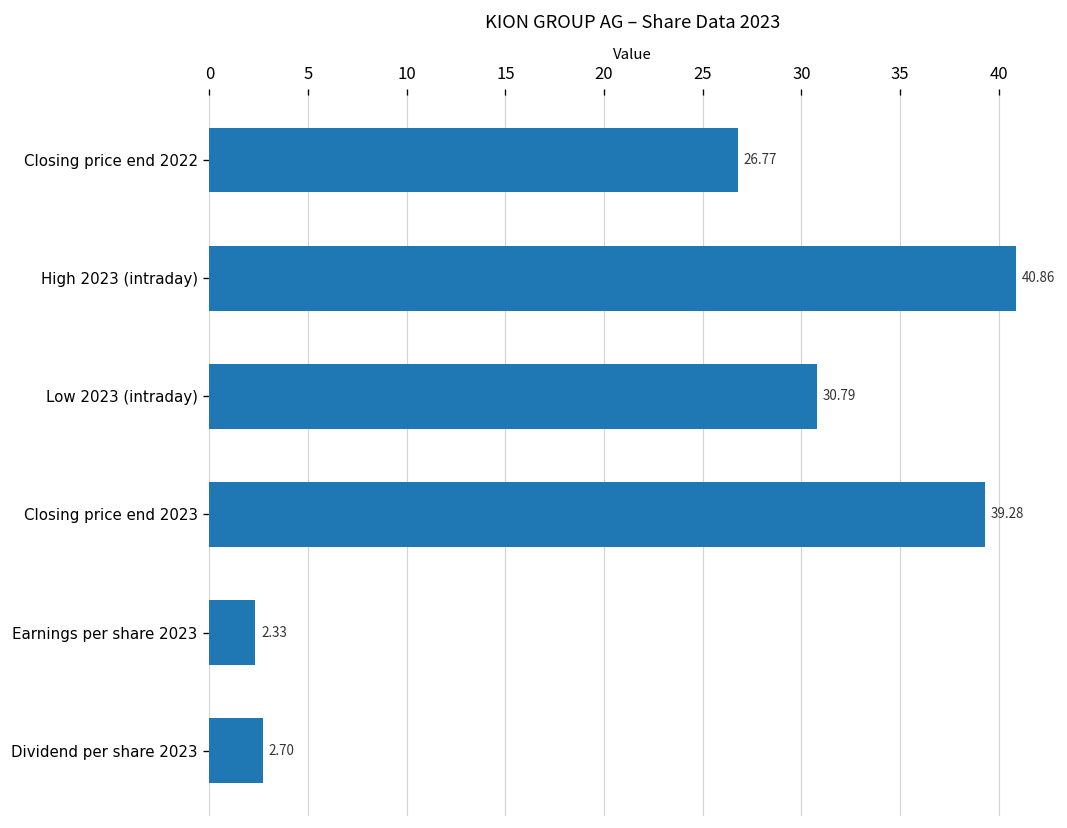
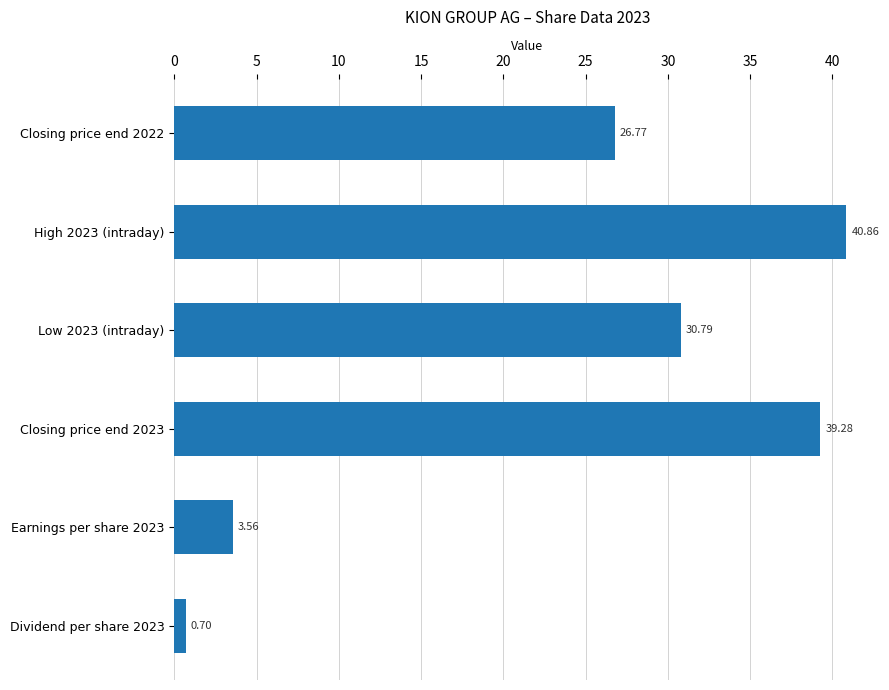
Earnings per share 2023: 2.33 -> 3.56
Dividend per share 2023: 2.70 -> 0.70
